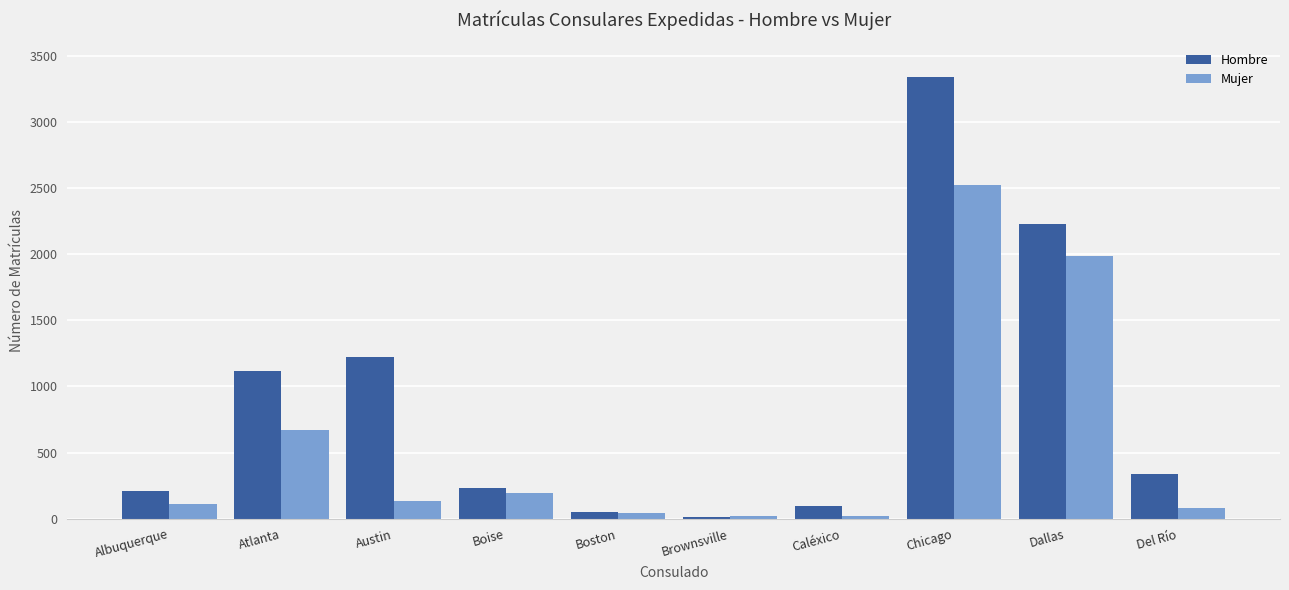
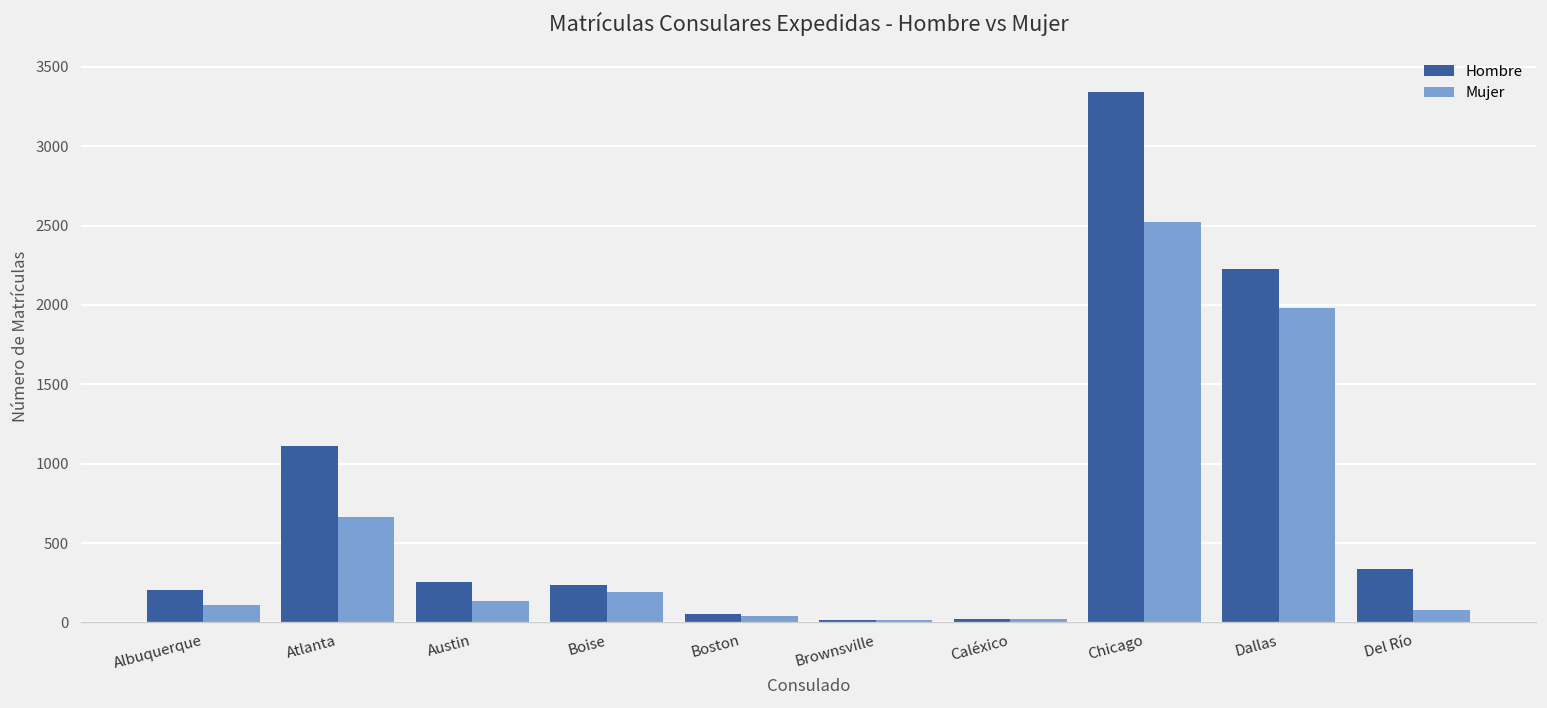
Hombre, Austin: 1220 -> 250
Hombre, Caléxico: 100 -> 20
